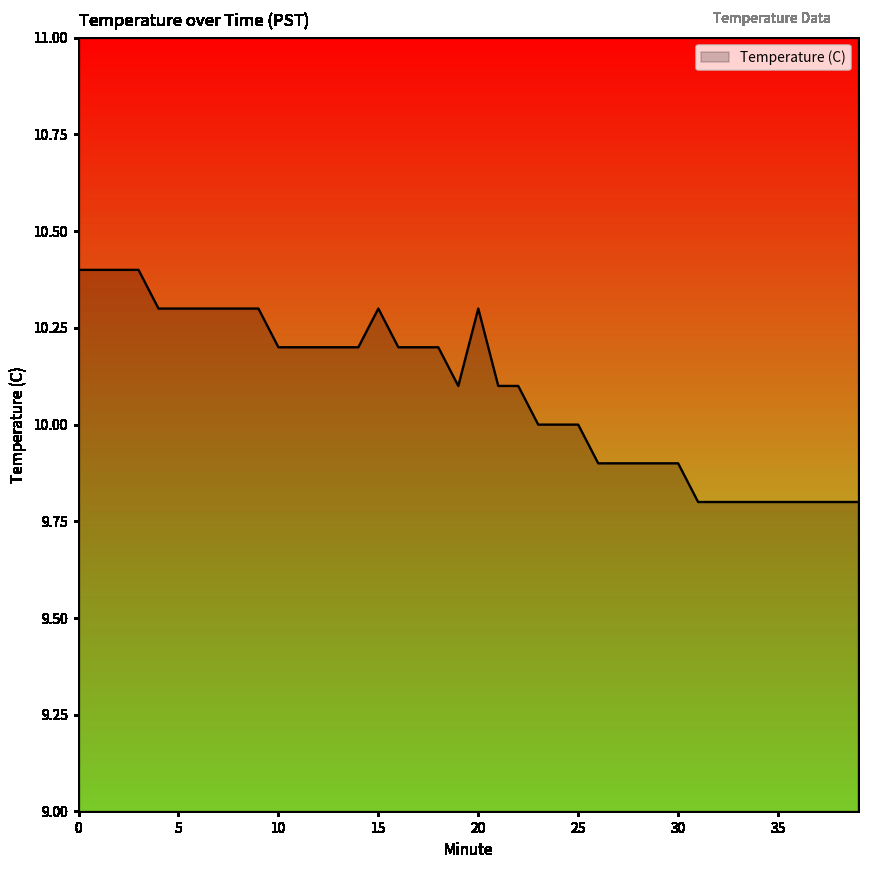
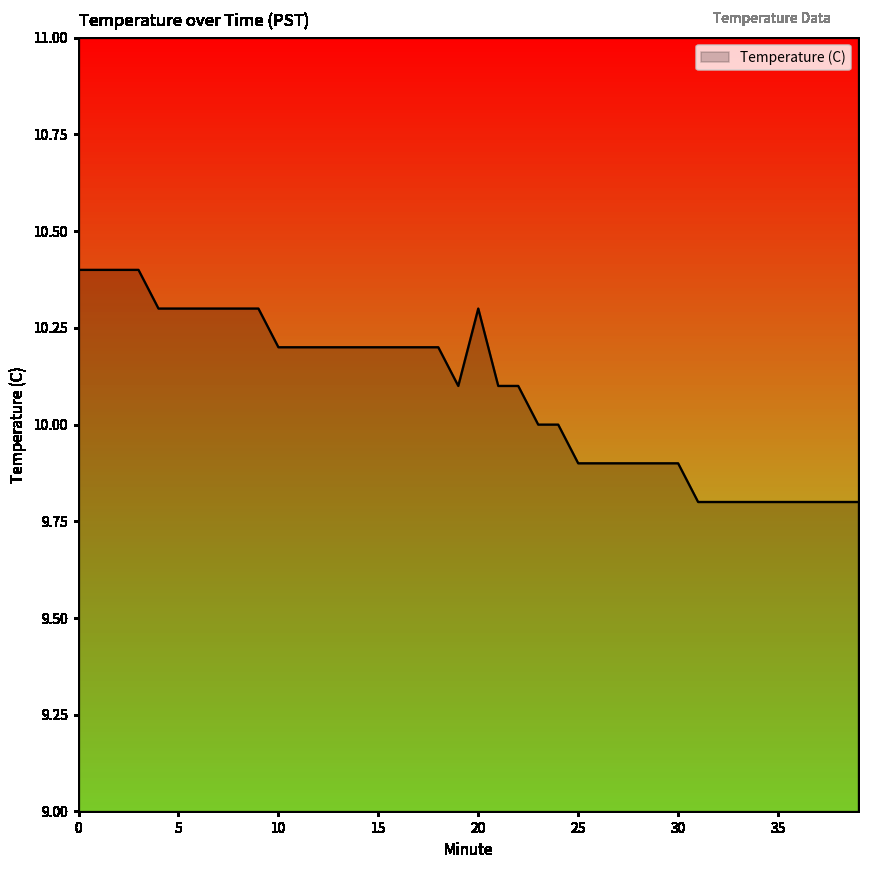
15: 10.3 -> 10.2
25: 10.0 -> 9.9
